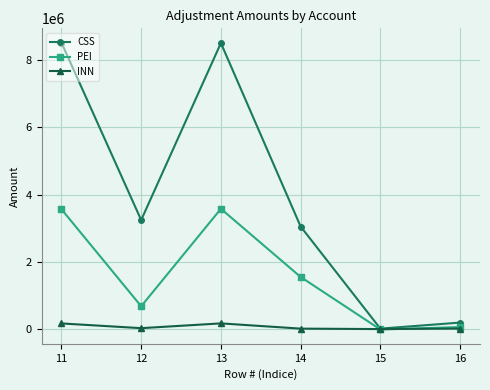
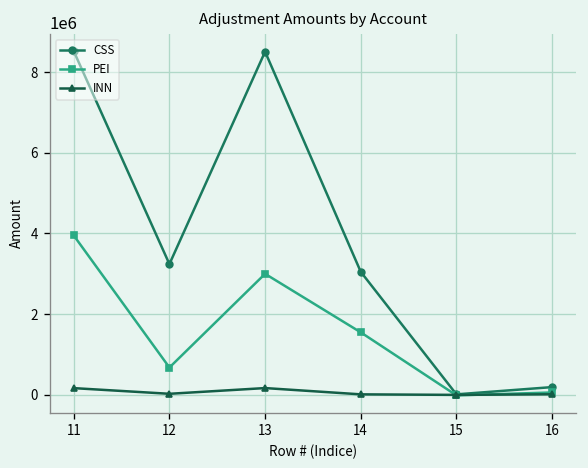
PEI, 11: 3600000 -> 3900000
PEI, 13: 3600000 -> 3000000
